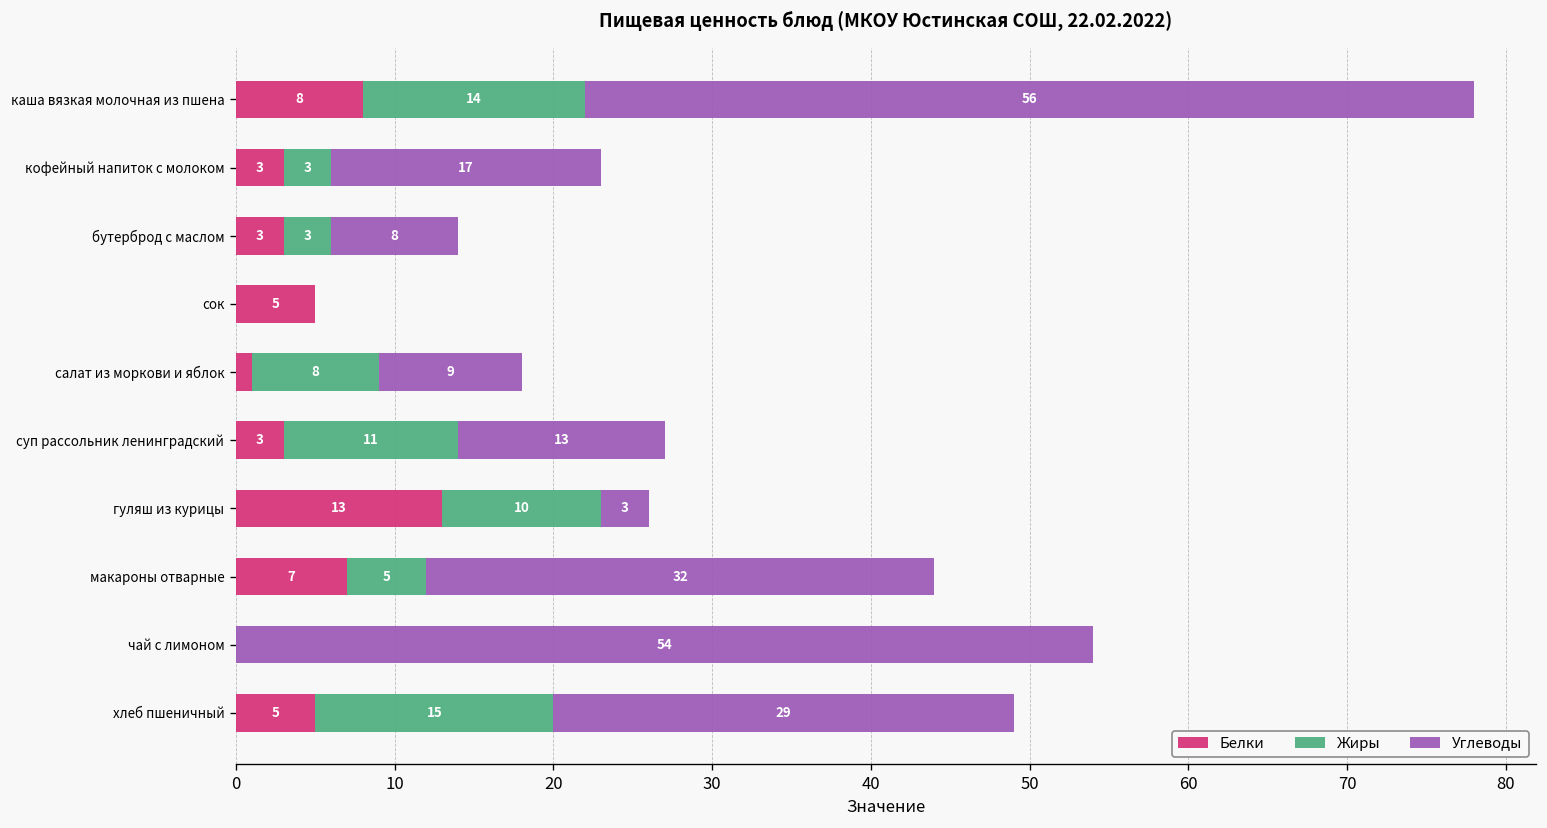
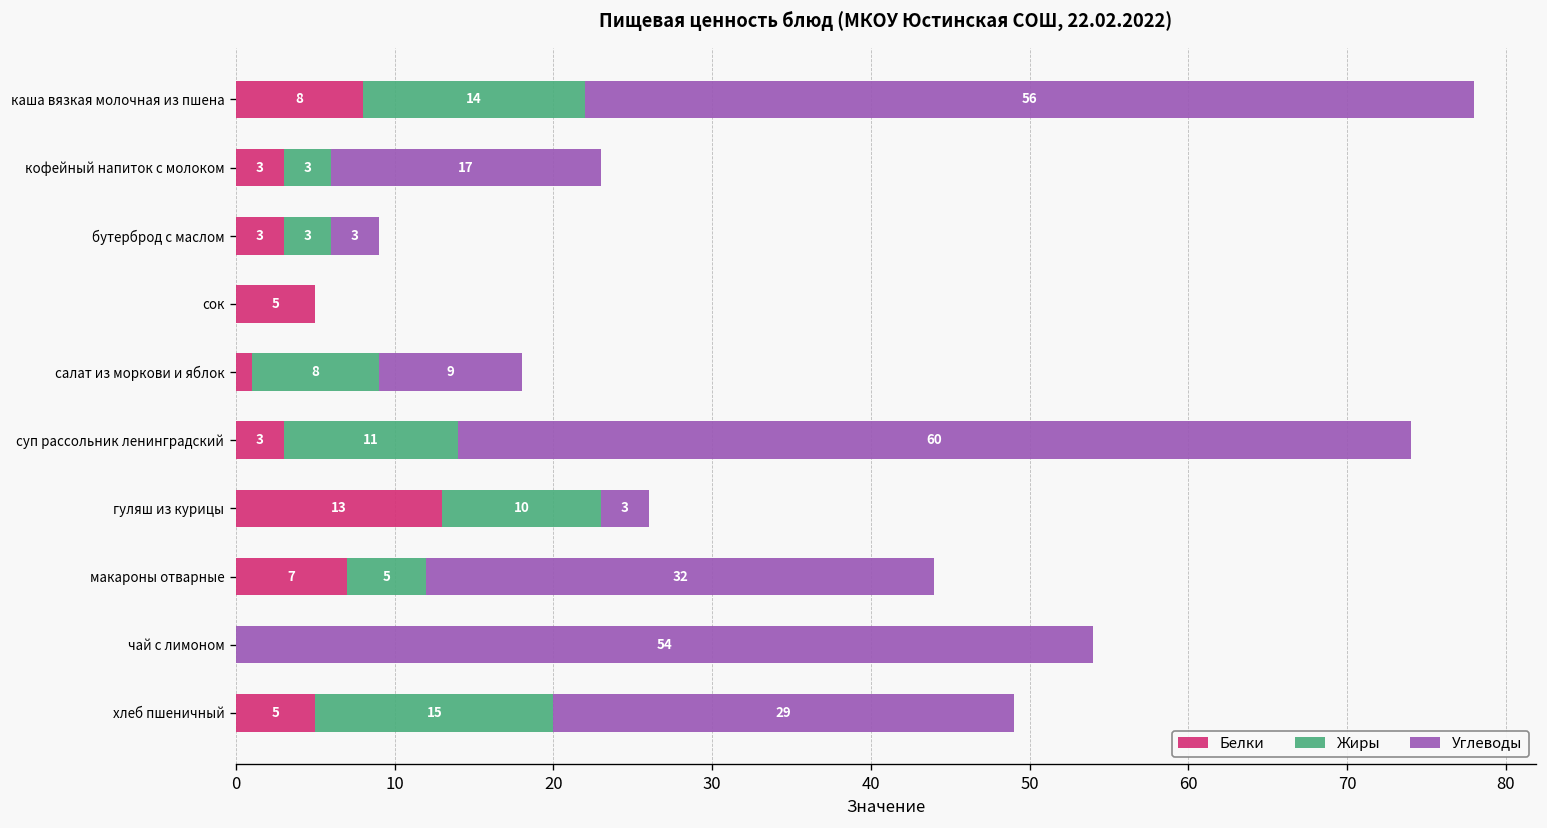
Углеводы, бутерброд с маслом: 8 -> 3
Углеводы, суп рассольник ленинградский: 13 -> 60
